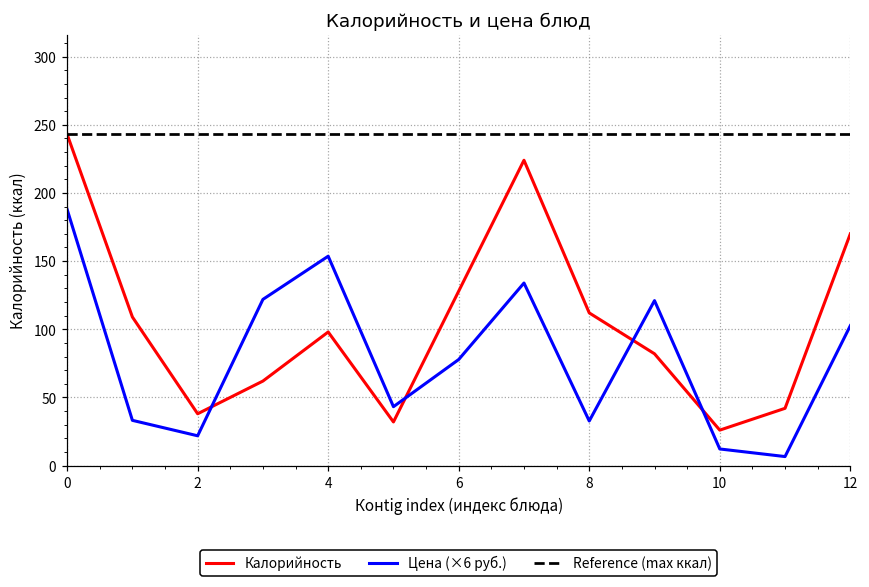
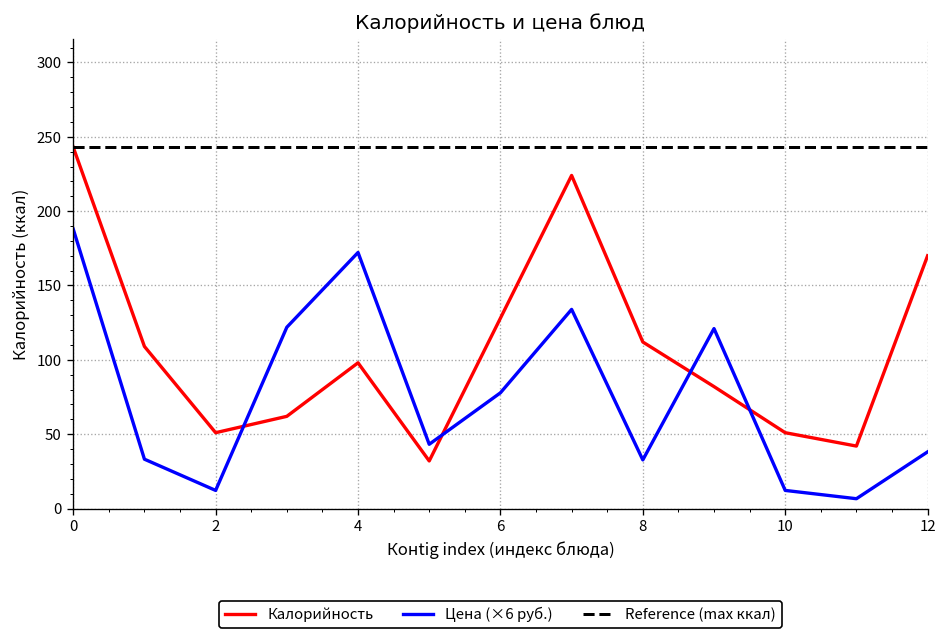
Калорийность, 2: 38 -> 51
Цена (×6 руб.), 2: 22 -> 12
Цена (×6 руб.), 4: 154 -> 172
Калорийность, 10: 26 -> 51
Цена (×6 руб.), 12: 103 -> 38
